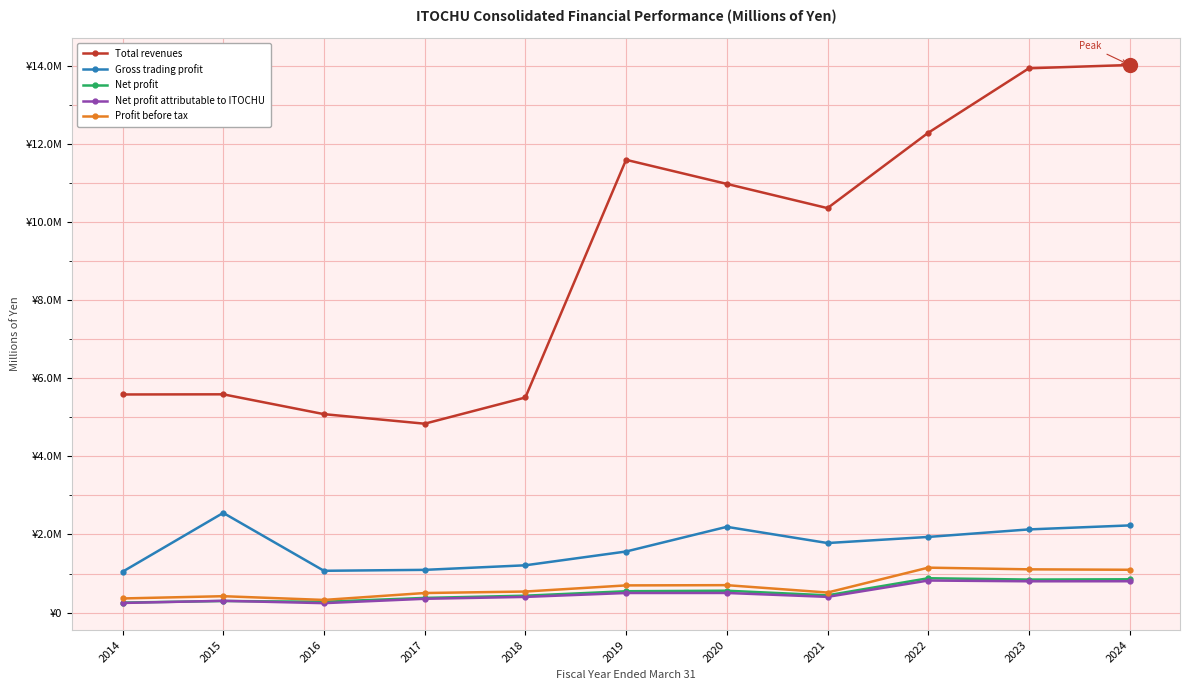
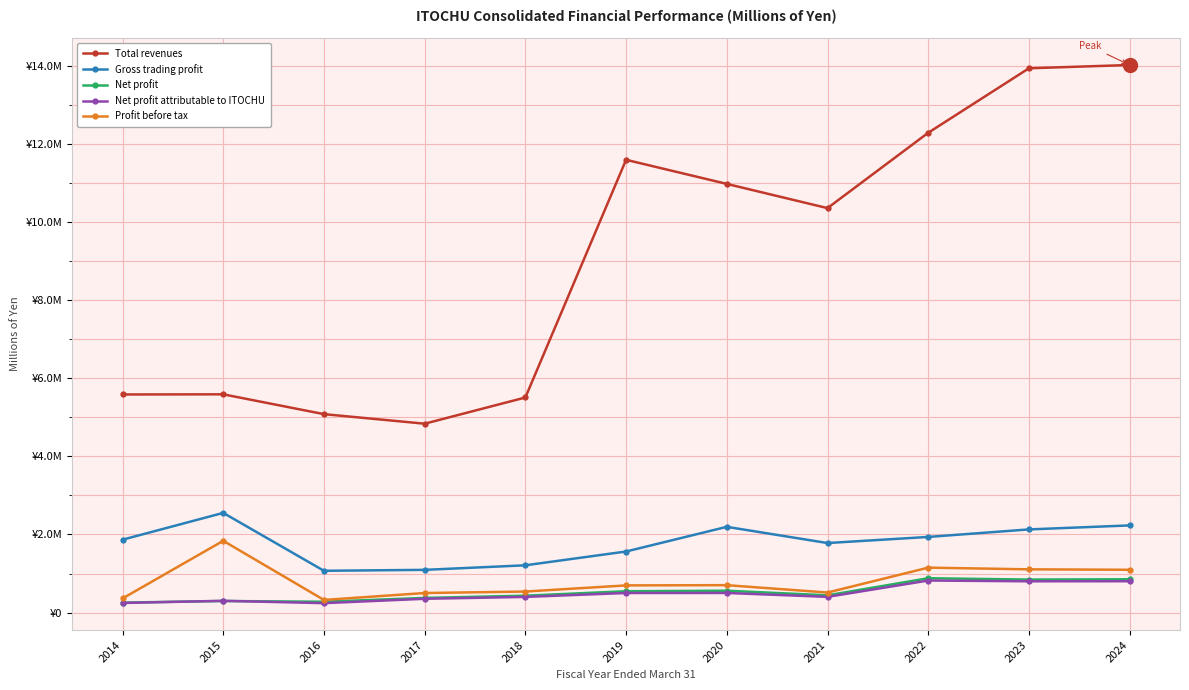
Gross trading profit, 2014: ¥1000000 -> ¥1900000
Profit before tax, 2015: ¥400000 -> ¥1800000
